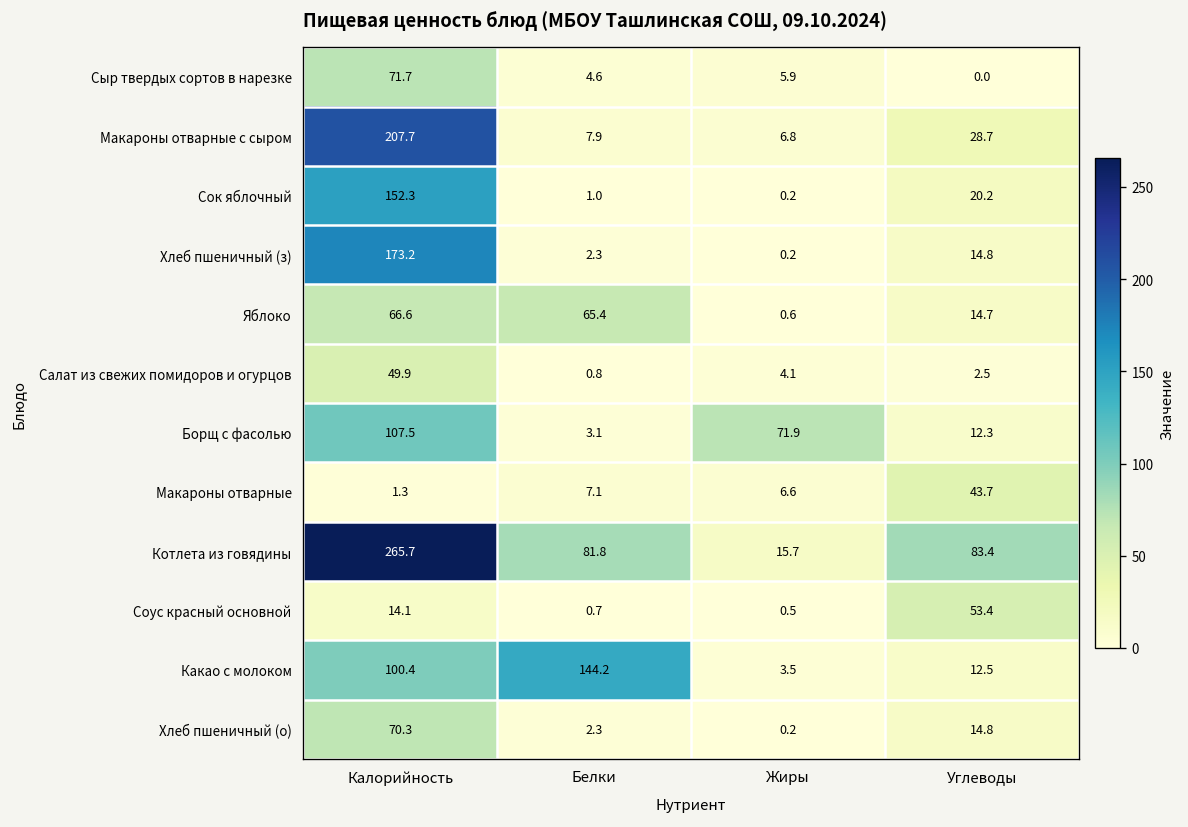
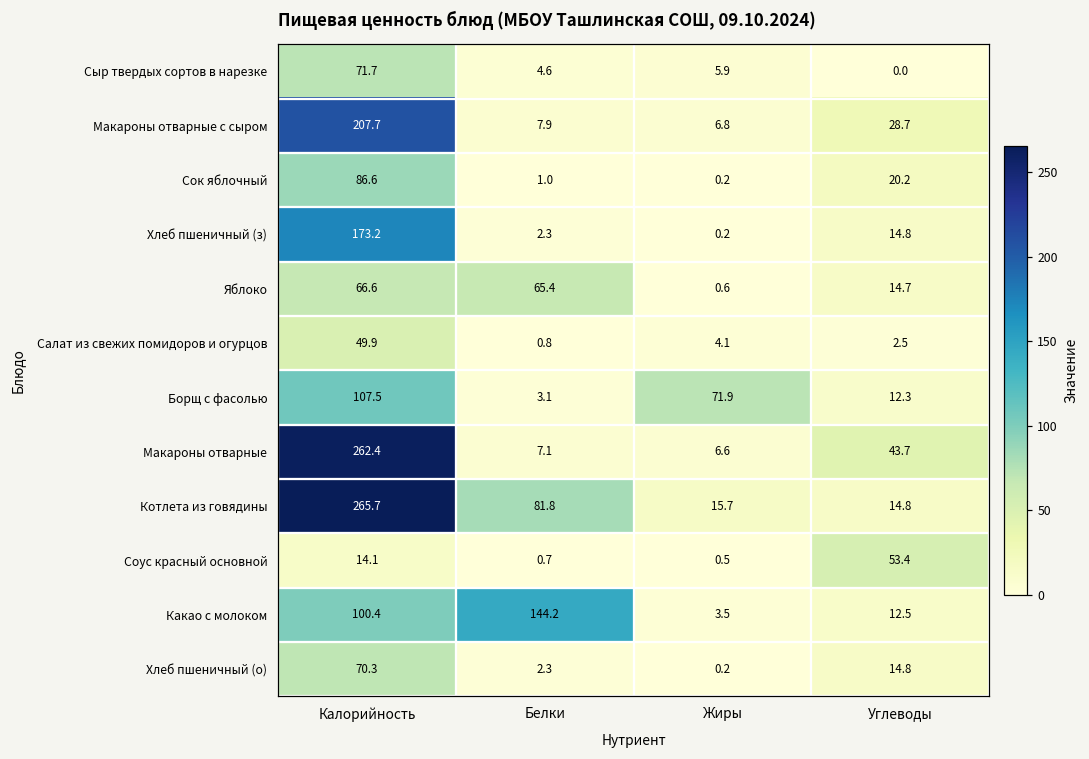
Сок яблочный, Калорийность: 152.3 -> 86.6
Макароны отварные, Калорийность: 1.3 -> 262.4
Котлета из говядины, Углеводы: 83.4 -> 14.8
